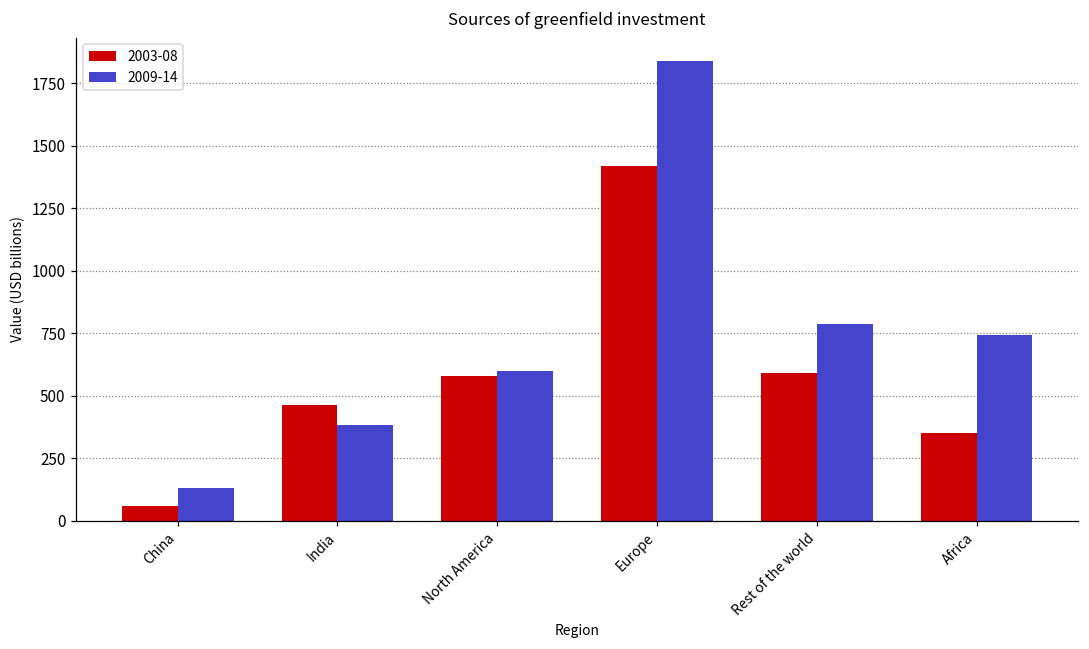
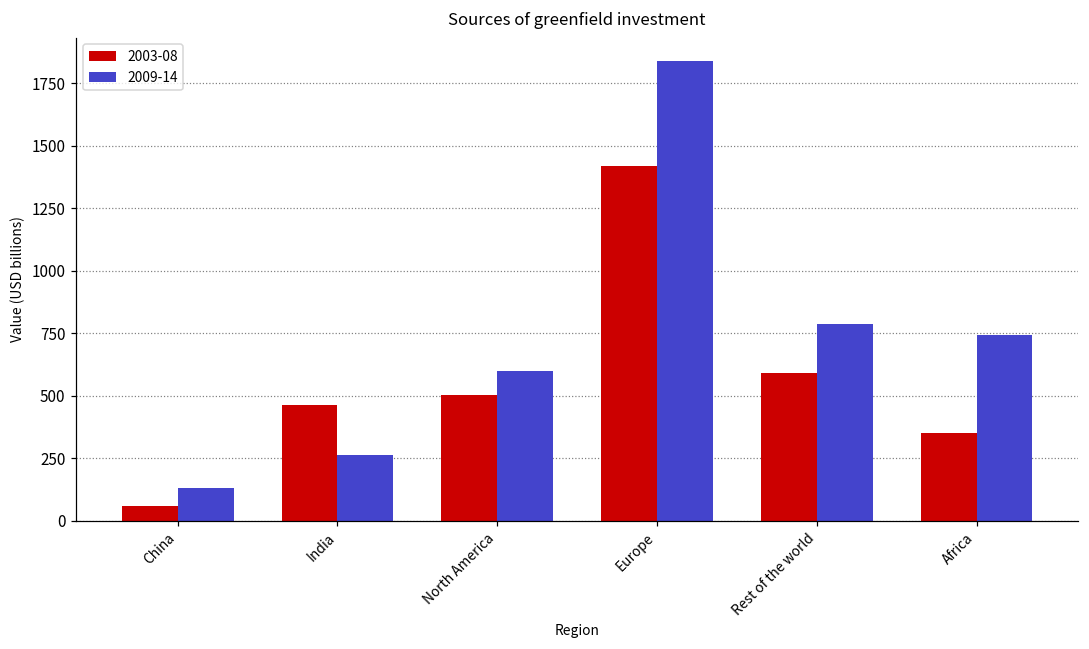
2009-14, India: 380 -> 260
2003-08, North America: 580 -> 500
